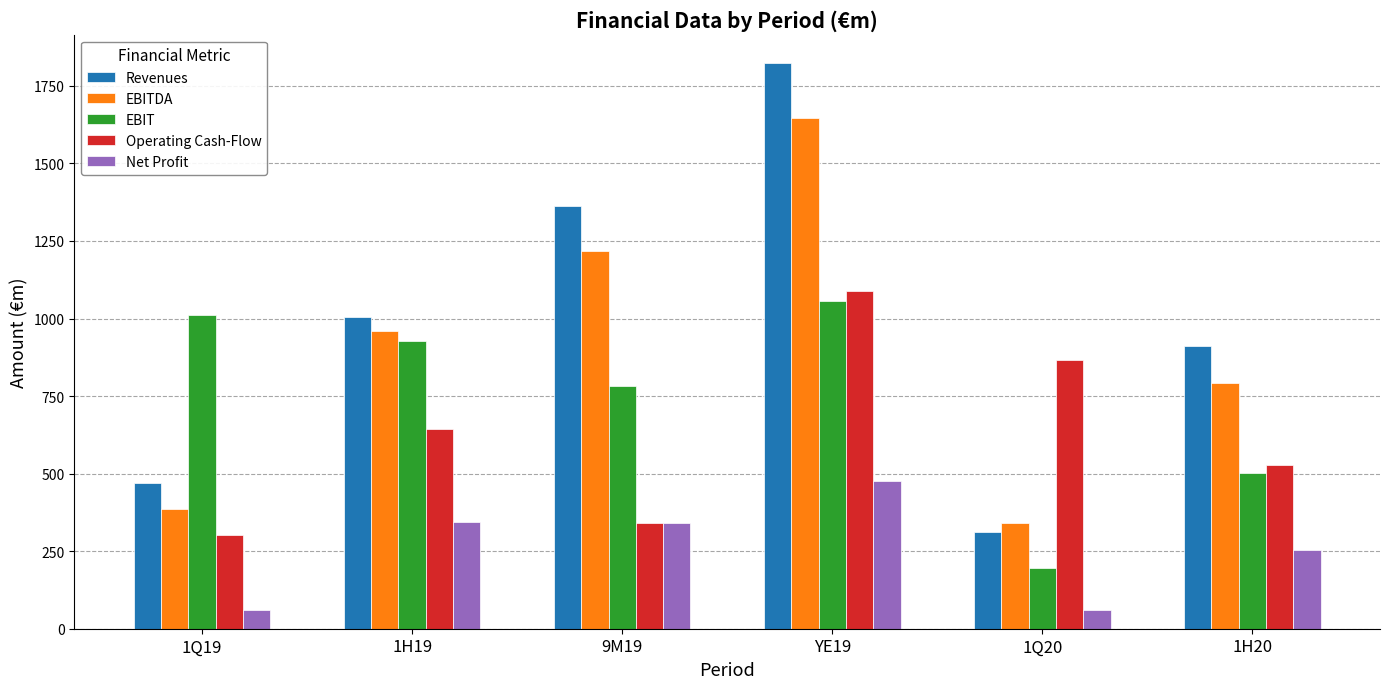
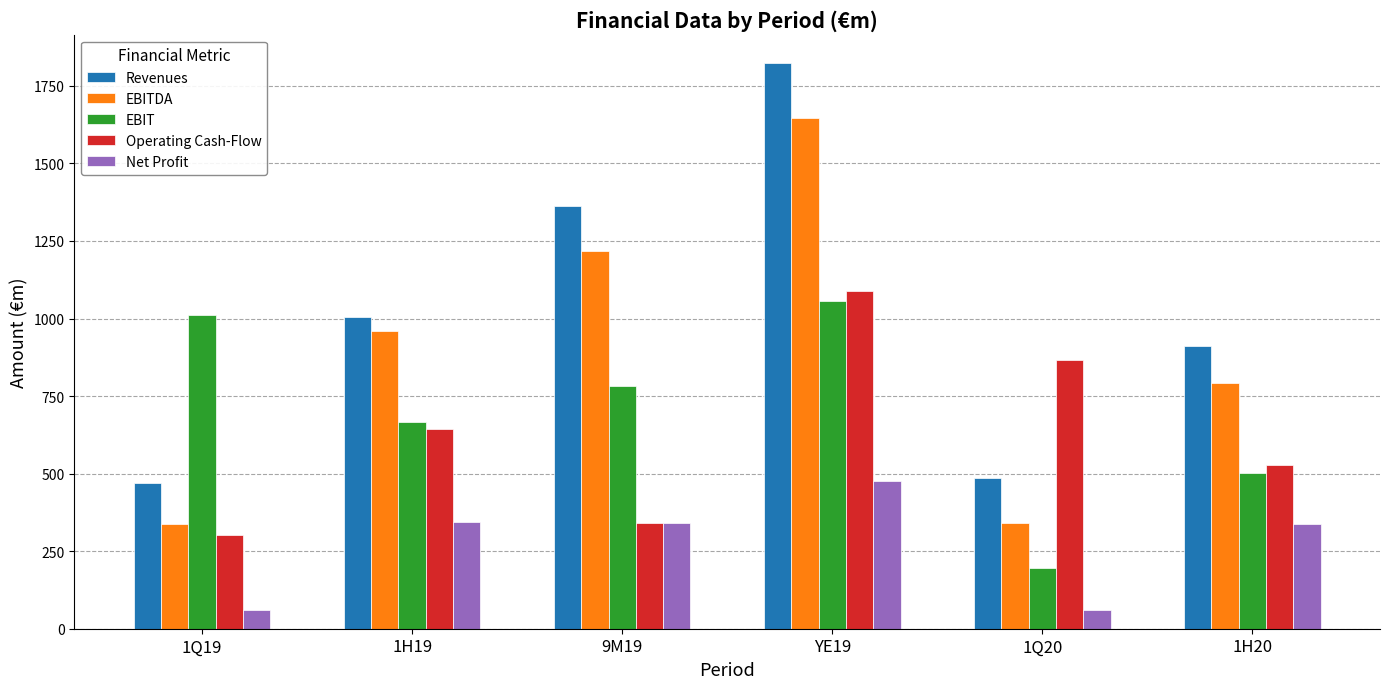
EBITDA, 1Q19: 380 -> 340
EBIT, 1H19: 930 -> 670
Revenues, 1Q20: 310 -> 490
Net Profit, 1H20: 250 -> 340
